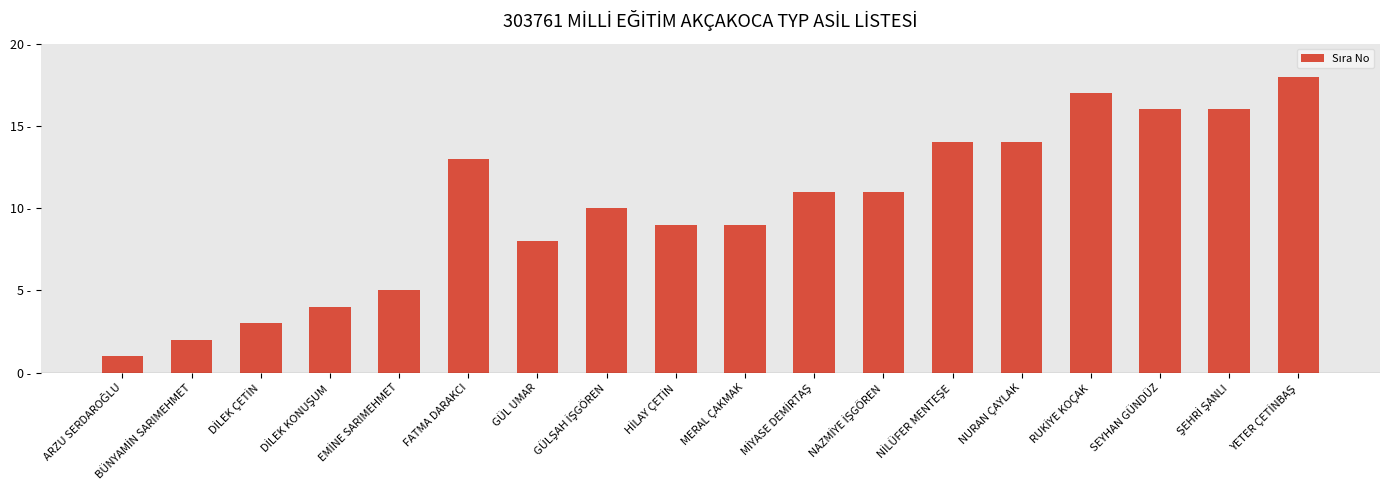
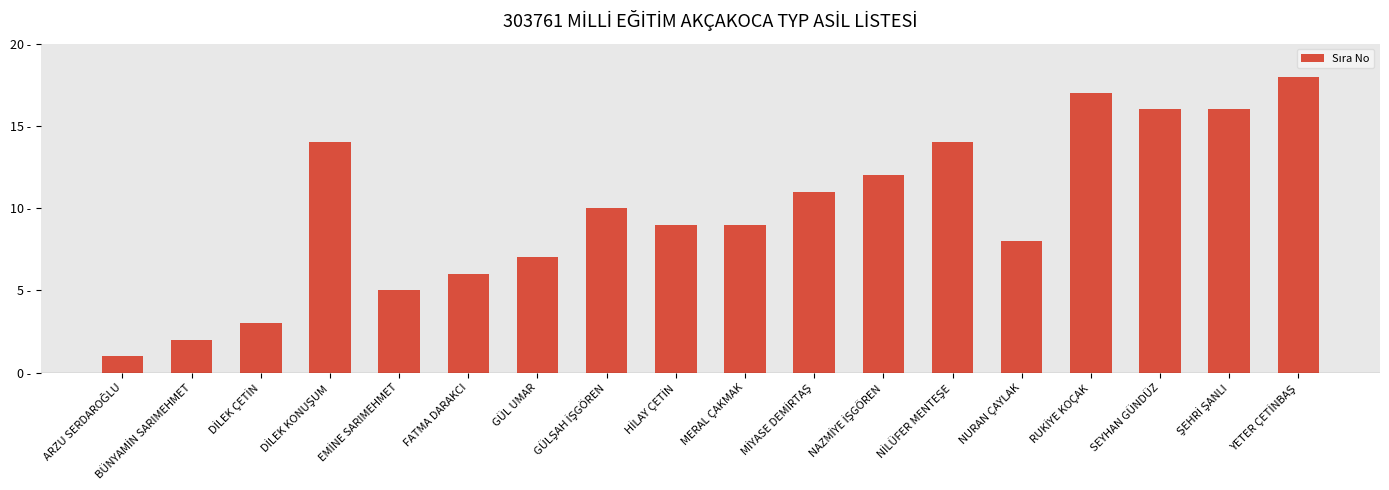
DİLEK KONUŞUM: 4 - -> 14 -
FATMA DARAKCI: 13 - -> 6 -
GÜL UMAR: 8 - -> 7 -
NAZMİYE İŞGÖREN: 11 - -> 12 -
NURAN ÇAYLAK: 14 - -> 8 -
